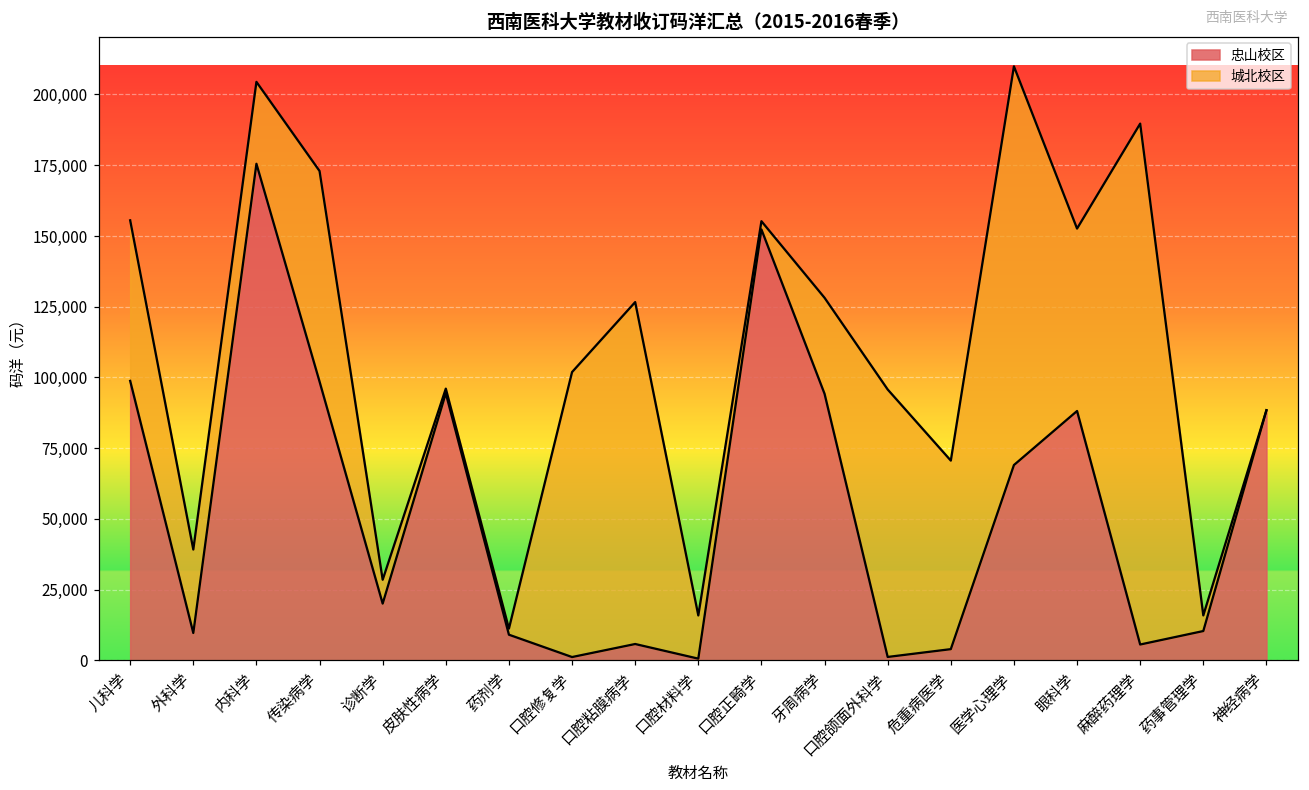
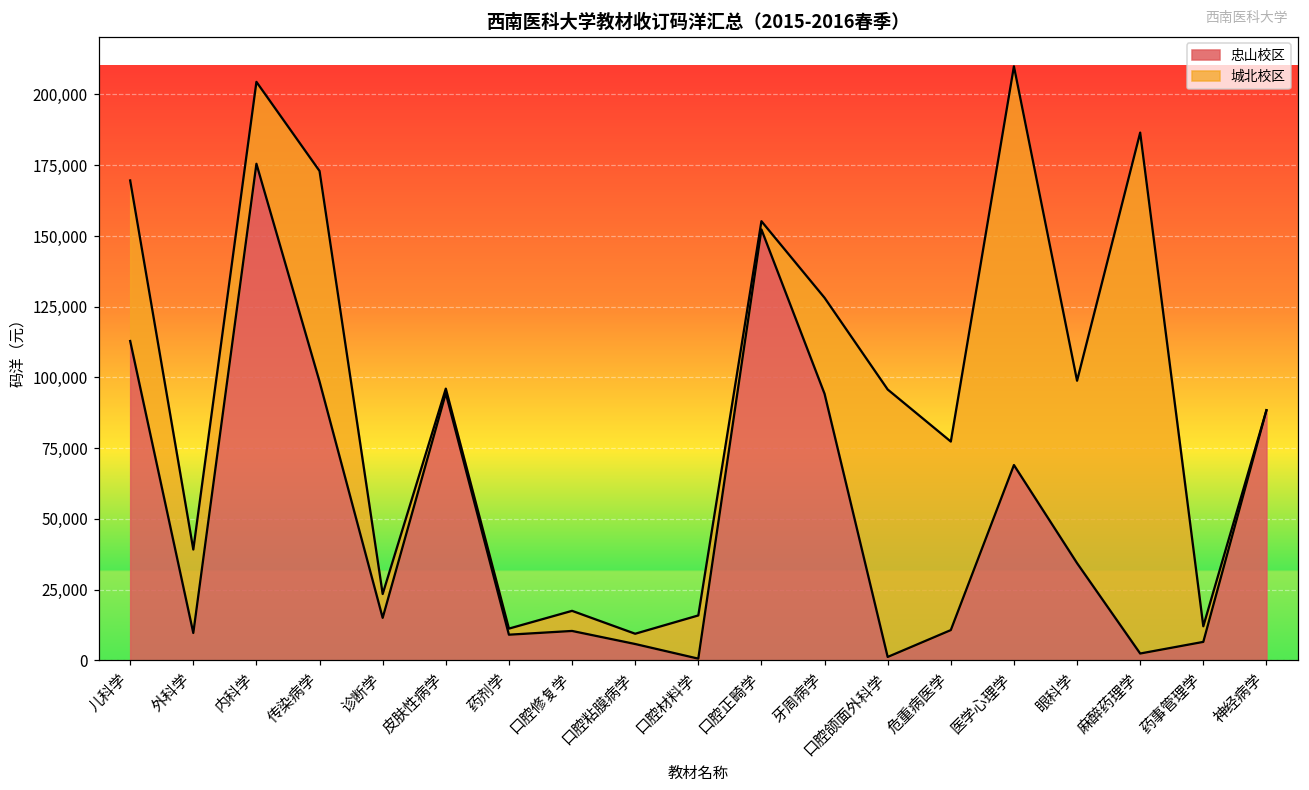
忠山校区, 儿科学: 99,000 -> 113,000
忠山校区, 诊断学: 20,000 -> 15,000
忠山校区, 口腔修复学: 1,000 -> 10,000
城北校区, 口腔修复学: 101,000 -> 7,000
城北校区, 口腔粘膜病学: 121,000 -> 4,000
忠山校区, 危重病医学: 4,000 -> 11,000
忠山校区, 眼科学: 88,000 -> 34,000
忠山校区, 麻醉药理学: 6,000 -> 2,000
忠山校区, 药事管理学: 10,000 -> 7,000
